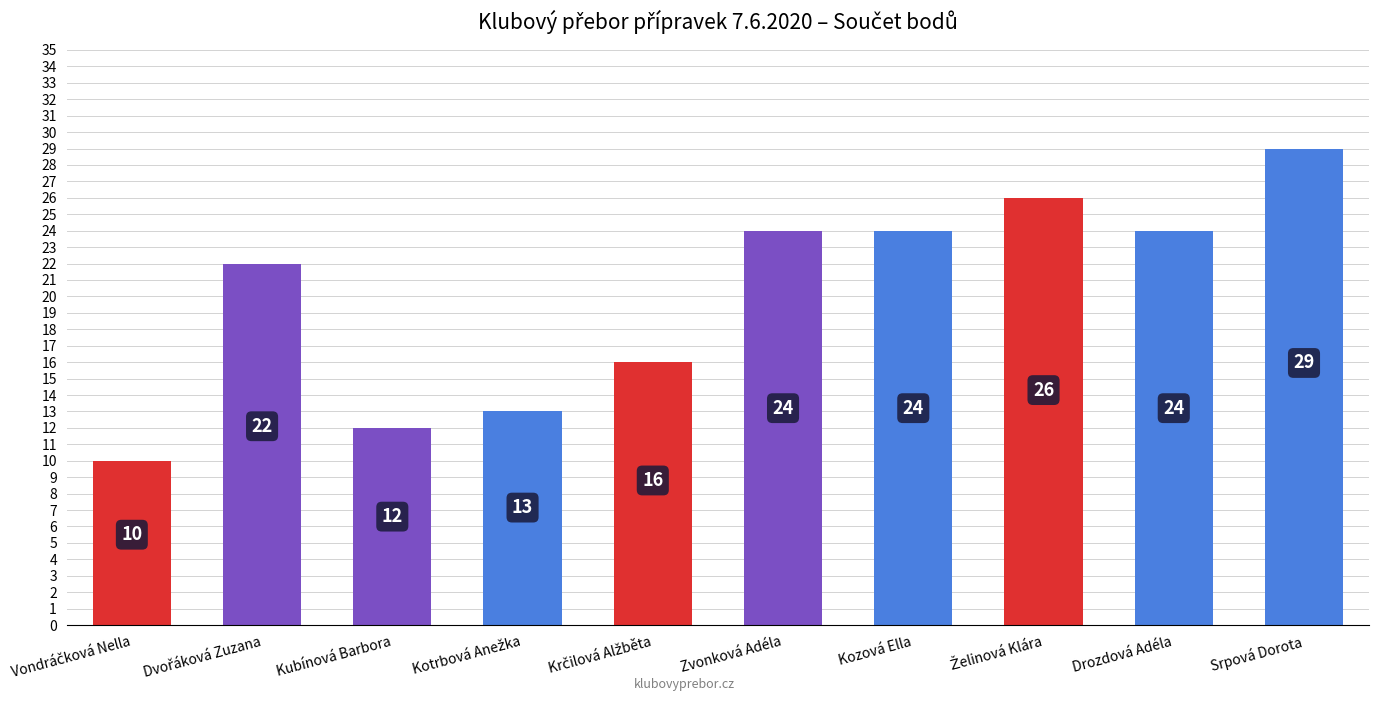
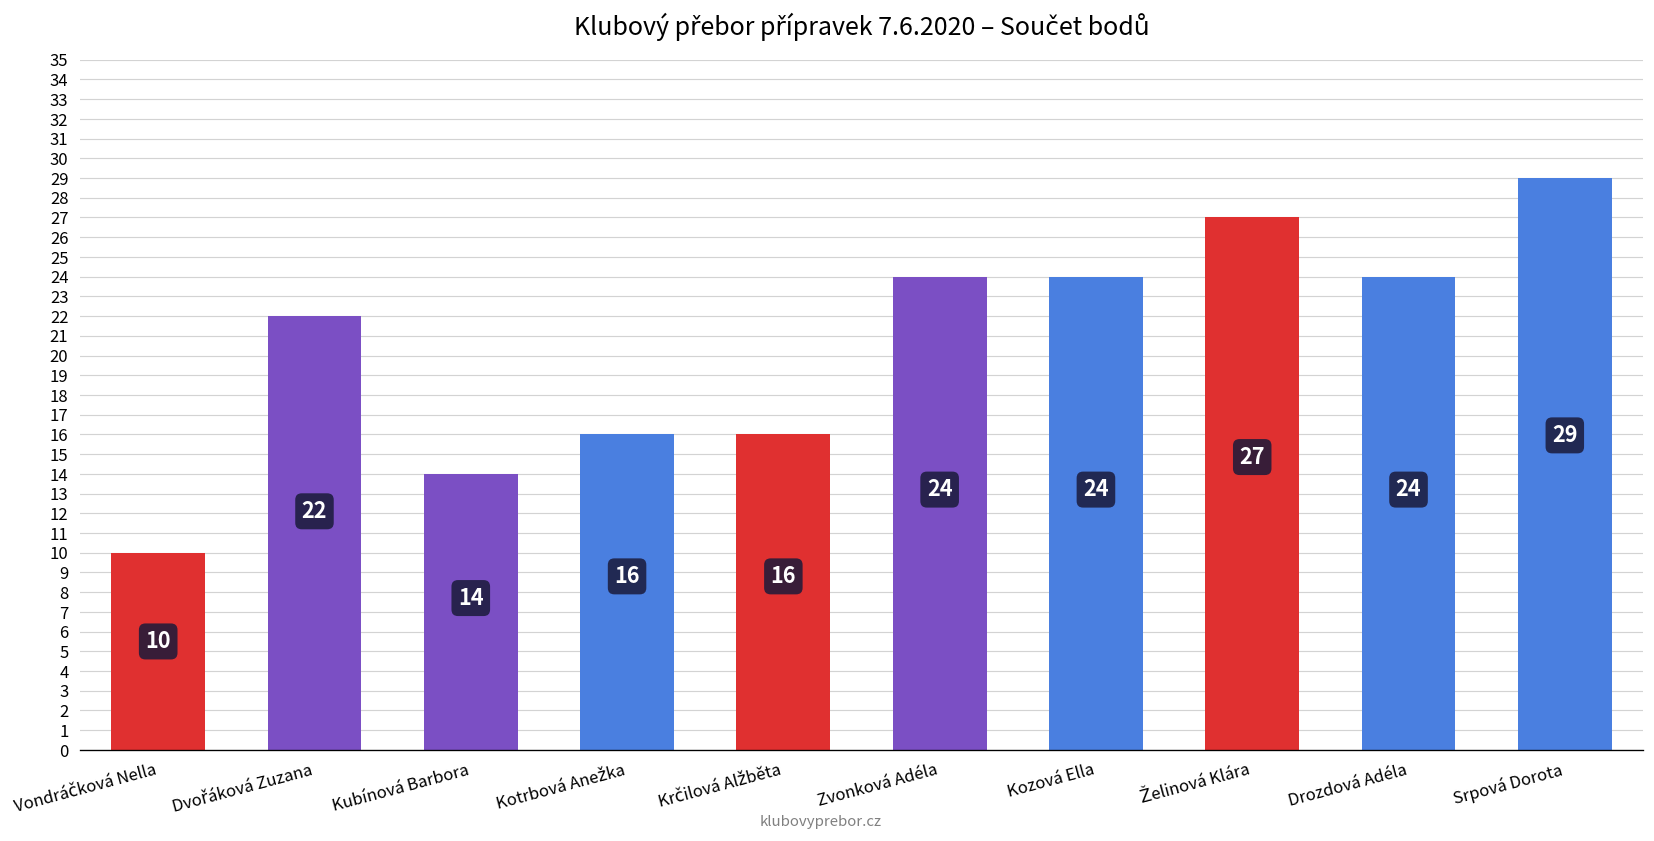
Kubínová Barbora: 12 -> 14
Kotrbová Anežka: 13 -> 16
Želinová Klára: 26 -> 27
